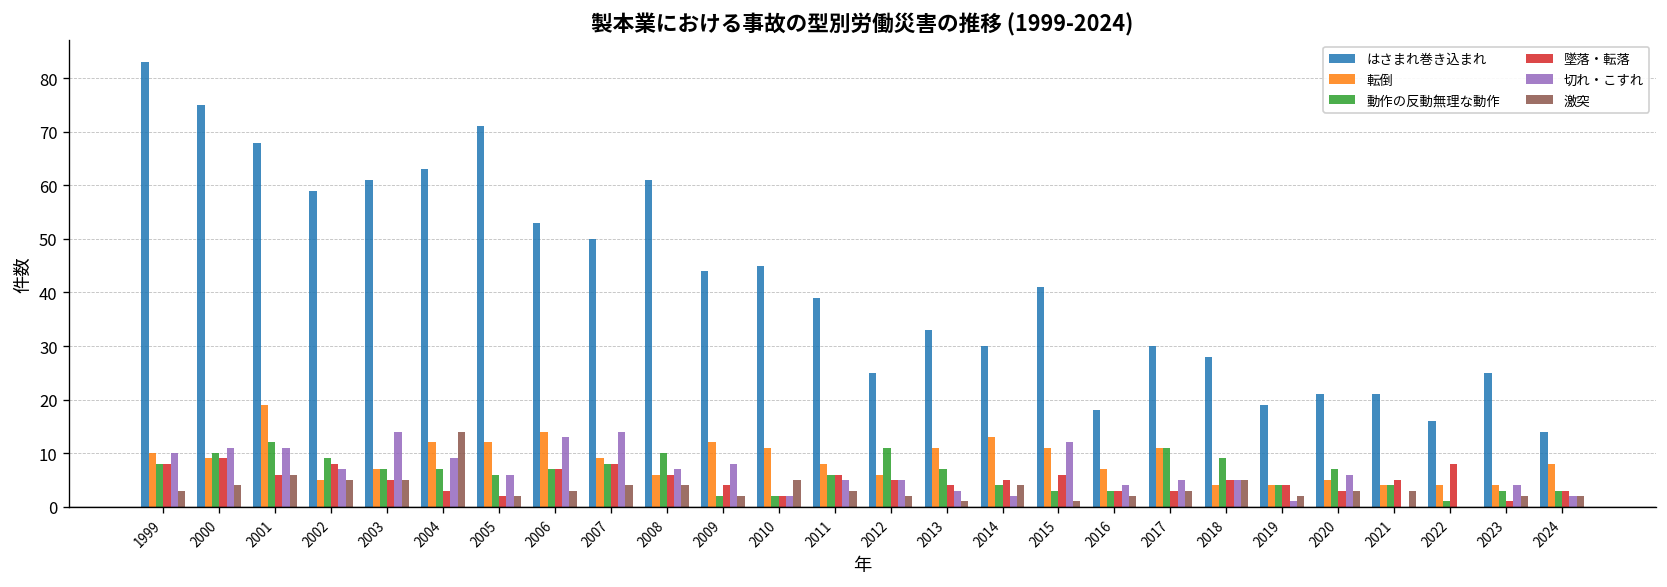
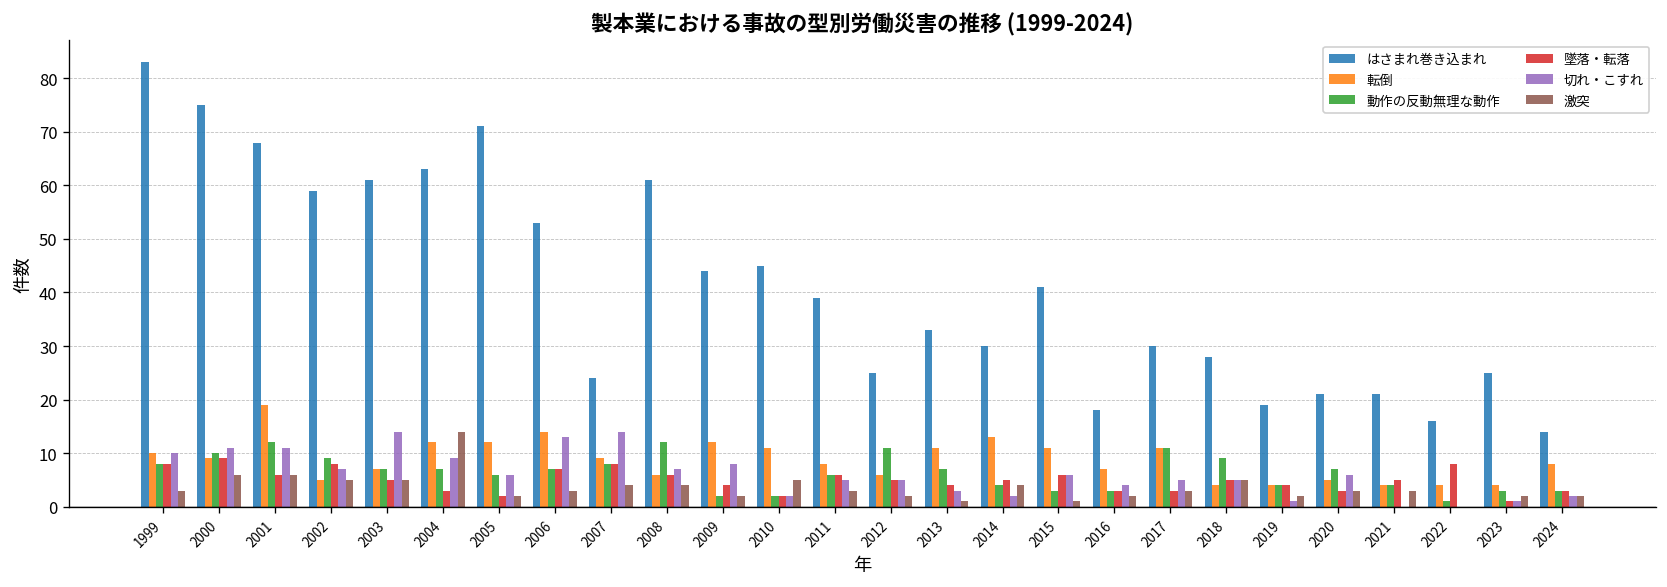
激突, 2000: 4 -> 6
はさまれ巻き込まれ, 2007: 50 -> 24
動作の反動無理な動作, 2008: 10 -> 12
切れ・こすれ, 2015: 12 -> 6
切れ・こすれ, 2023: 4 -> 1
